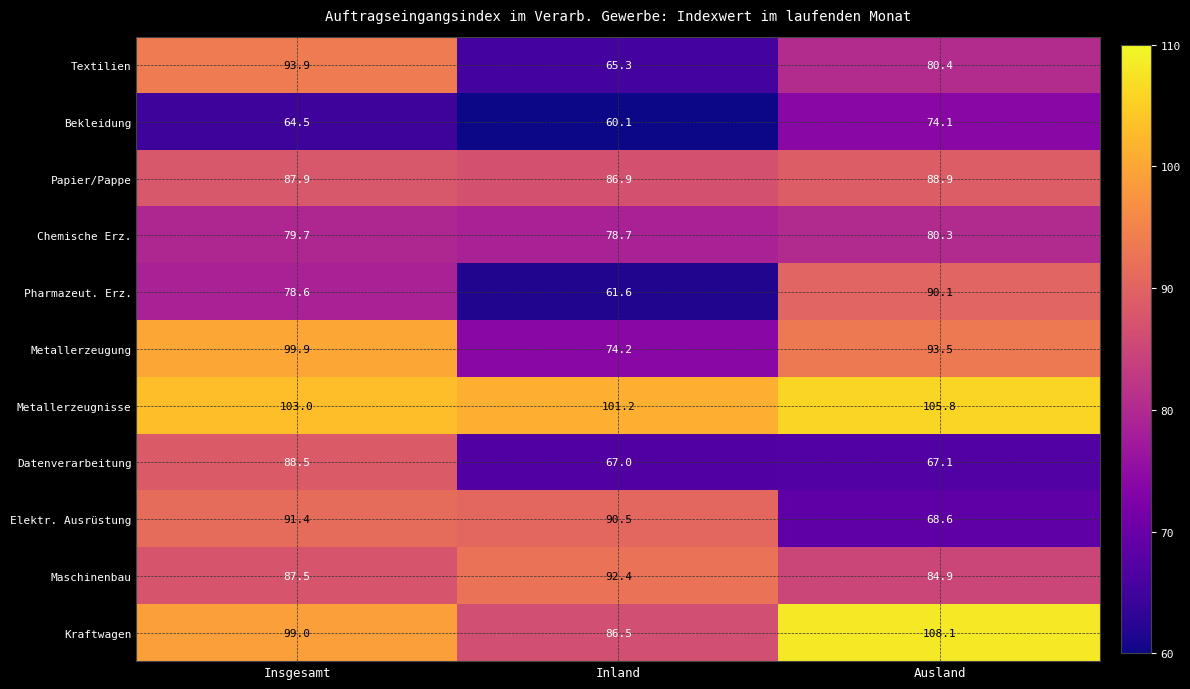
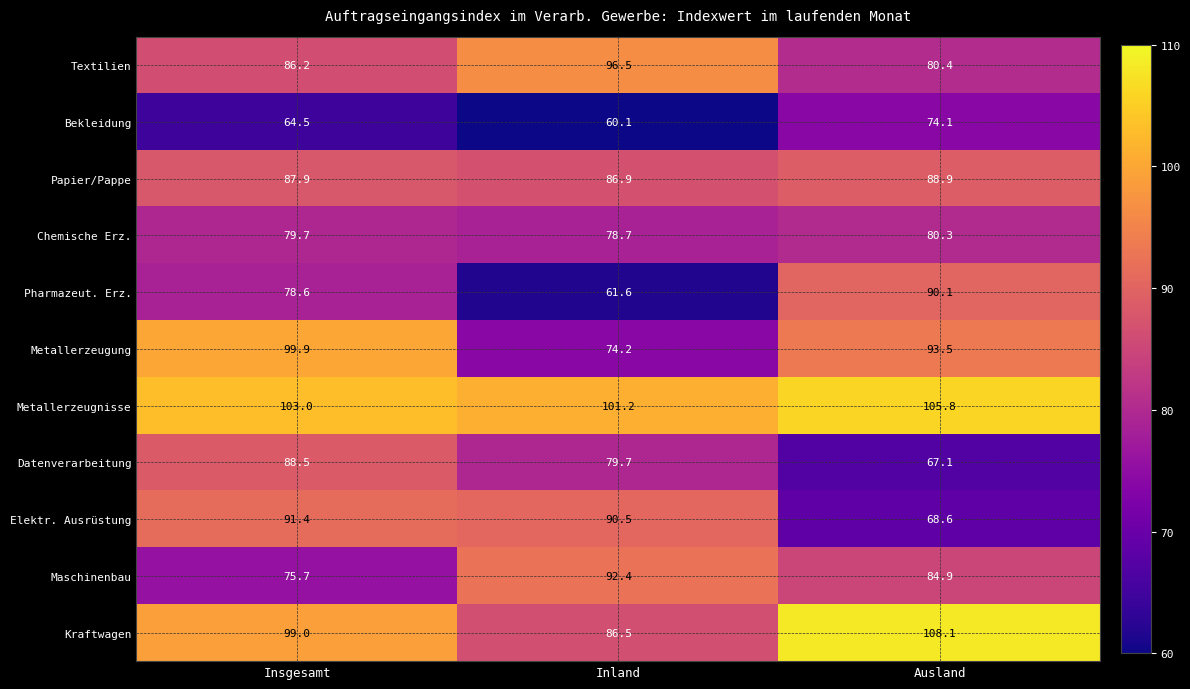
Textilien, Insgesamt: 93.9 -> 86.2
Textilien, Inland: 65.3 -> 96.5
Datenverarbeitung, Inland: 67.0 -> 79.7
Maschinenbau, Insgesamt: 87.5 -> 75.7
